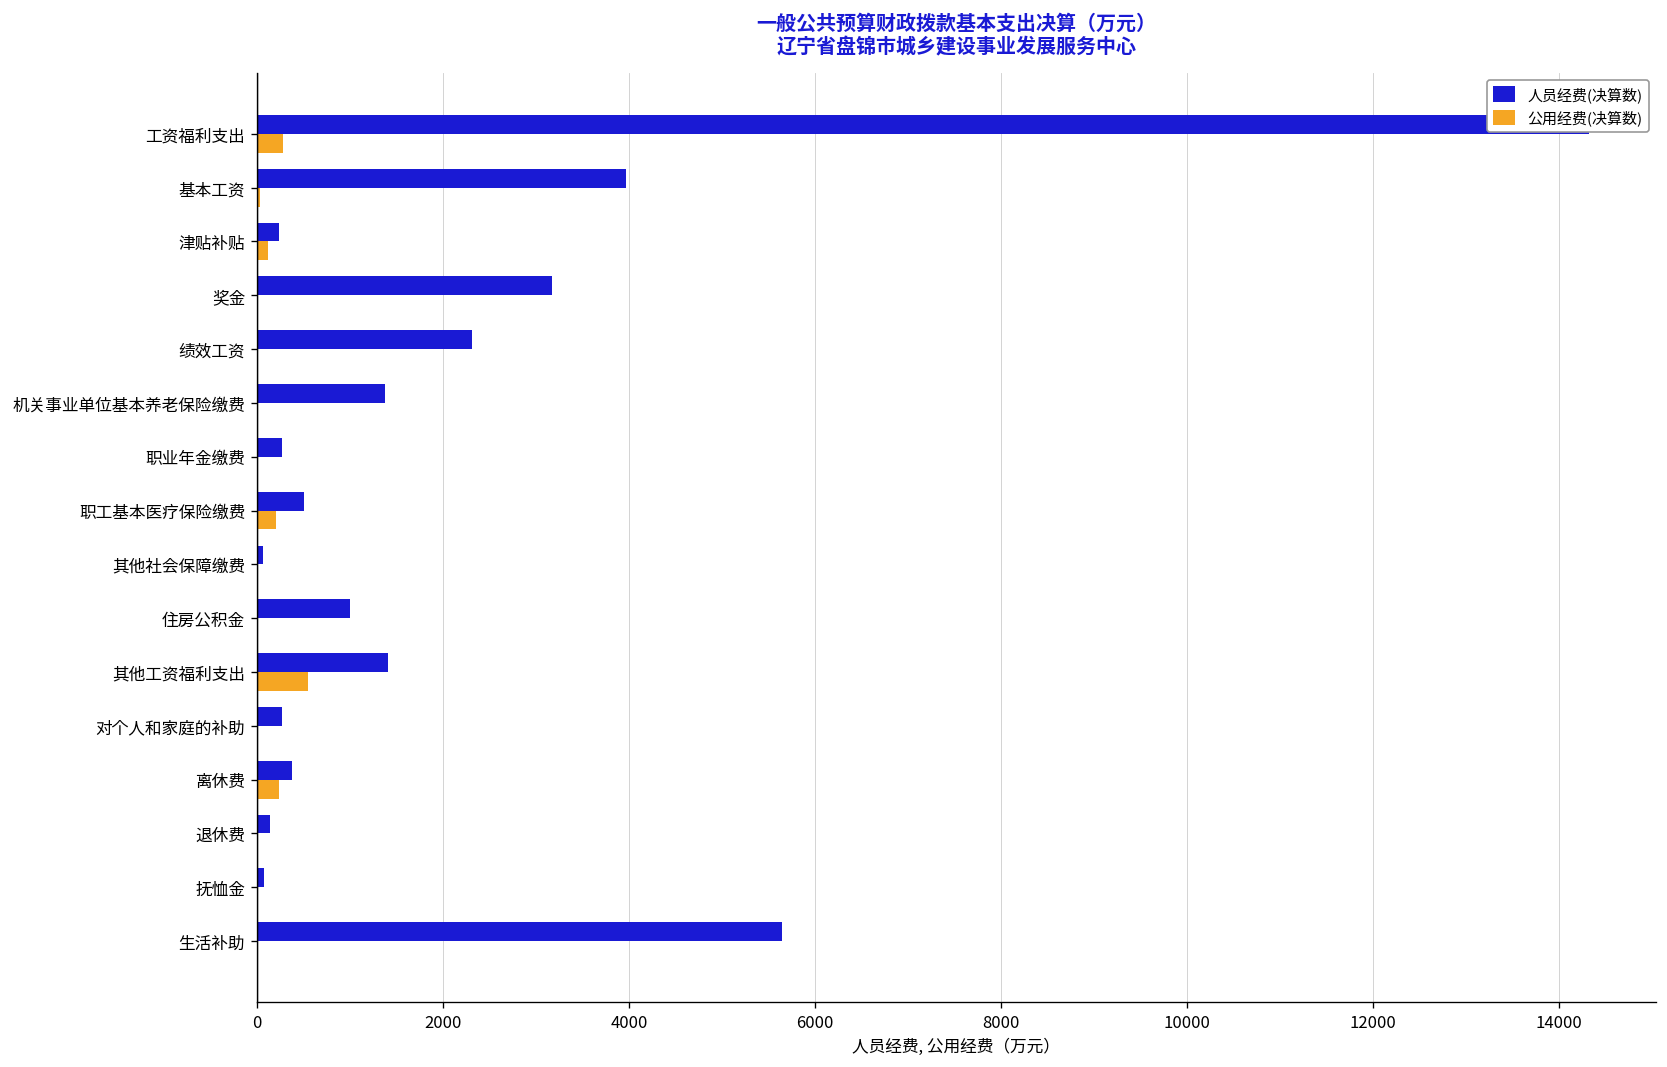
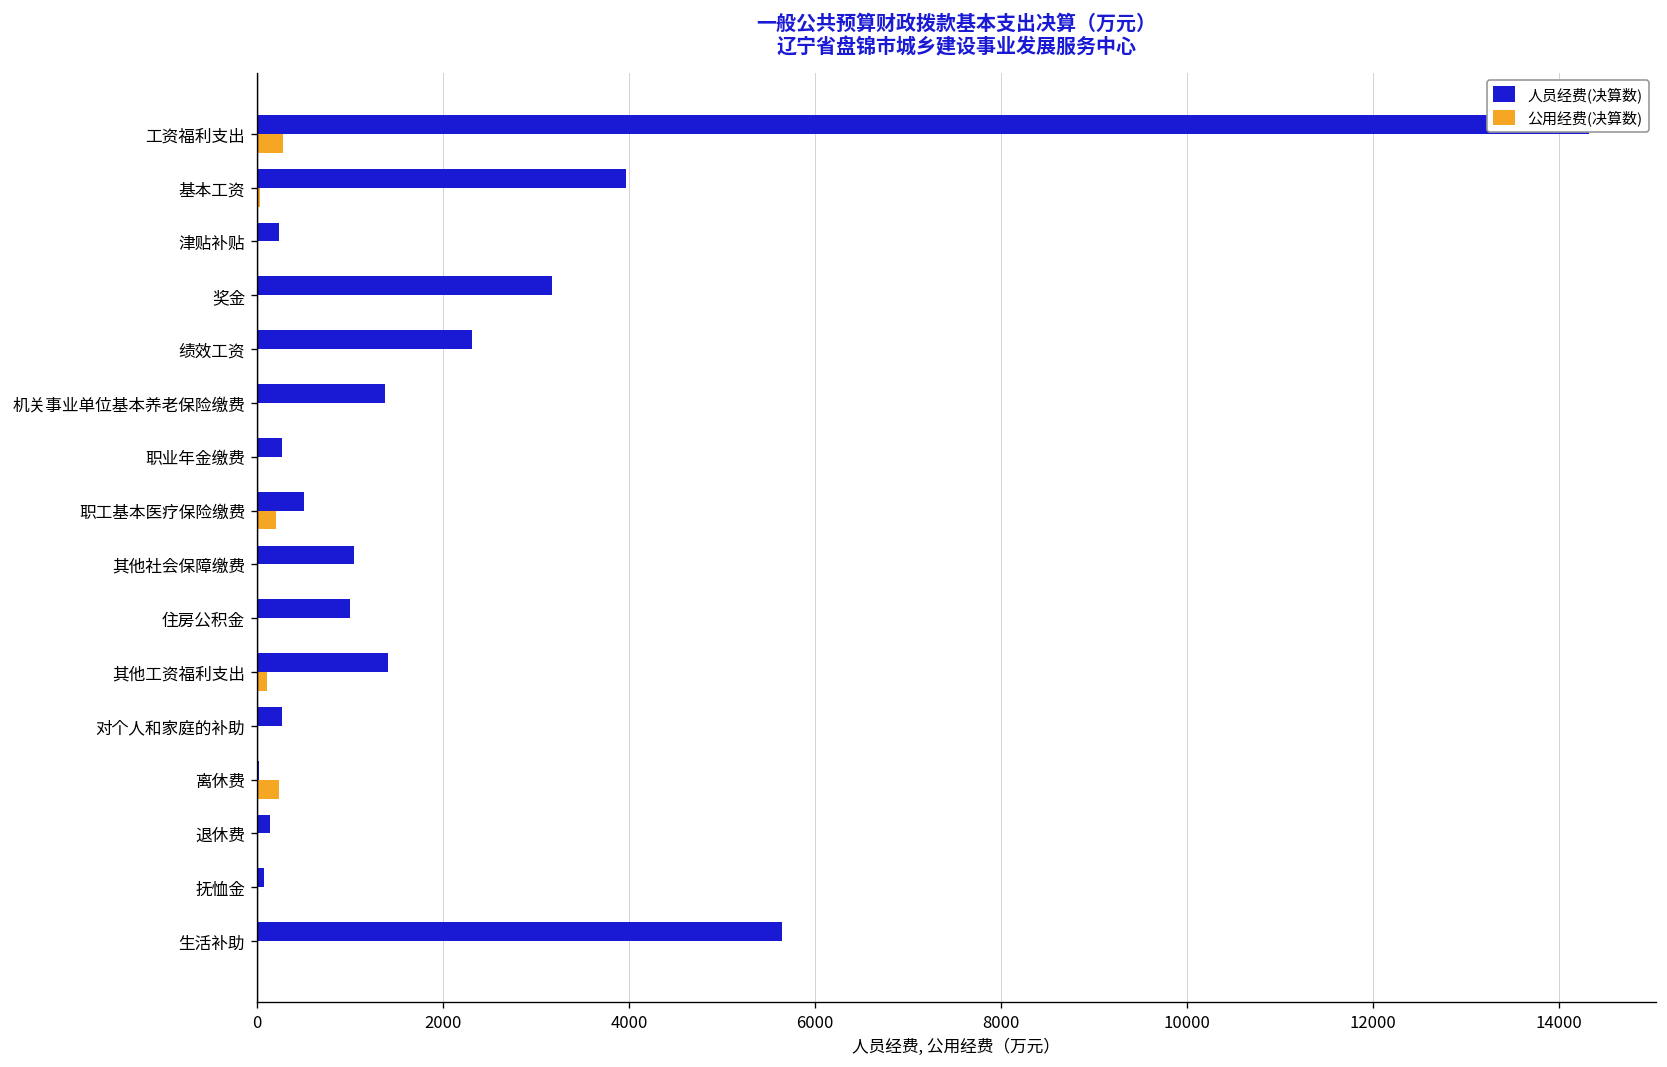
公用经费(决算数), 津贴补贴: 100 -> 0
人员经费(决算数), 其他社会保障缴费: 100 -> 1000
公用经费(决算数), 其他工资福利支出: 600 -> 100
人员经费(决算数), 离休费: 400 -> 0
